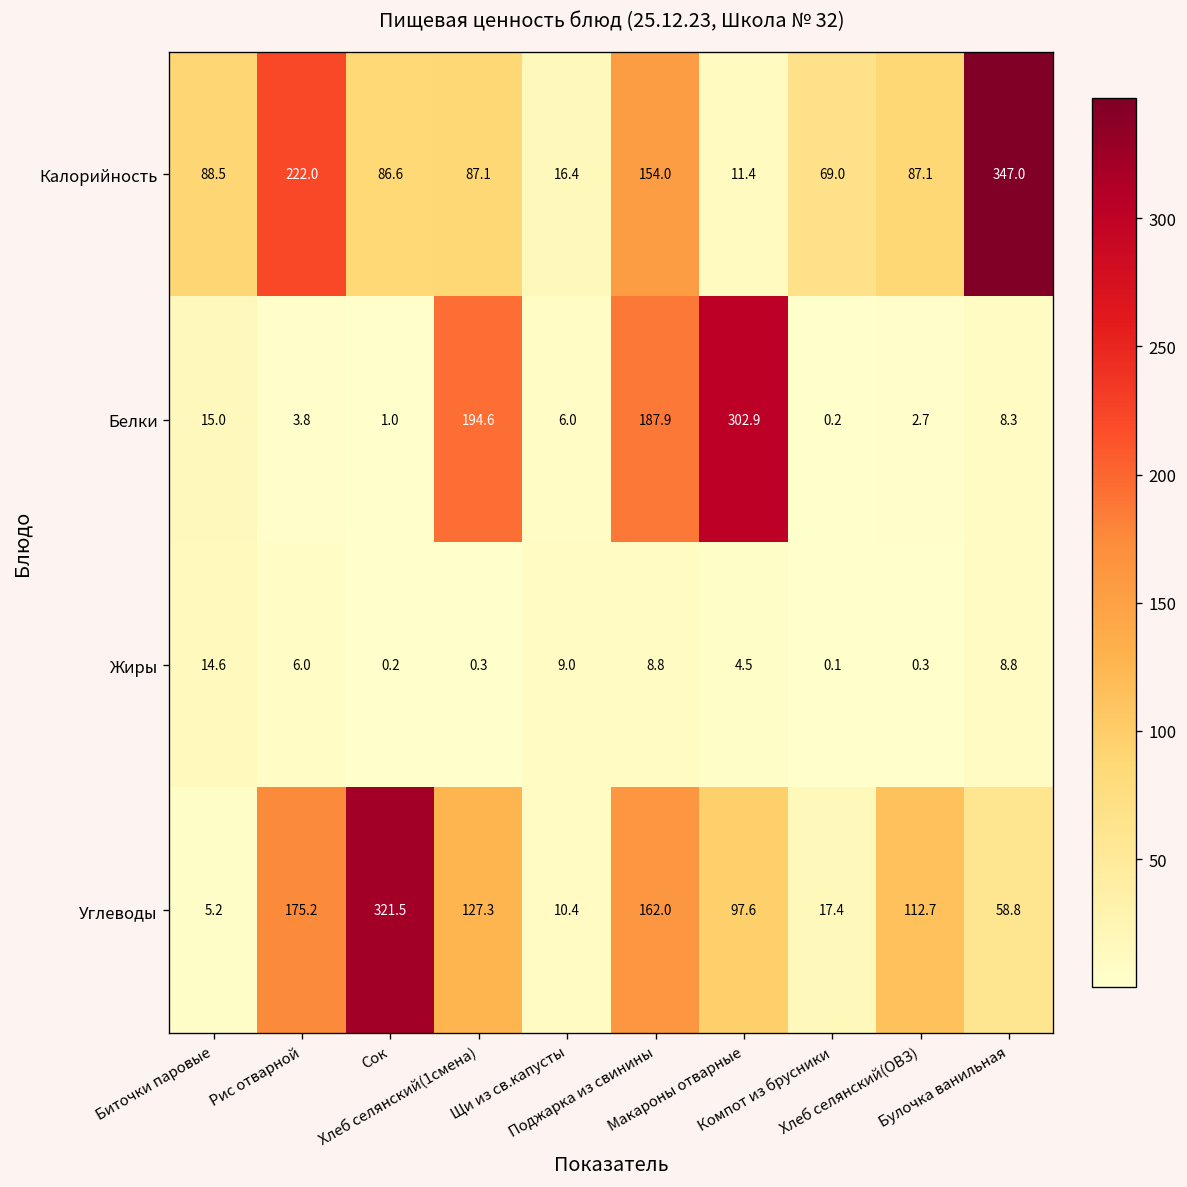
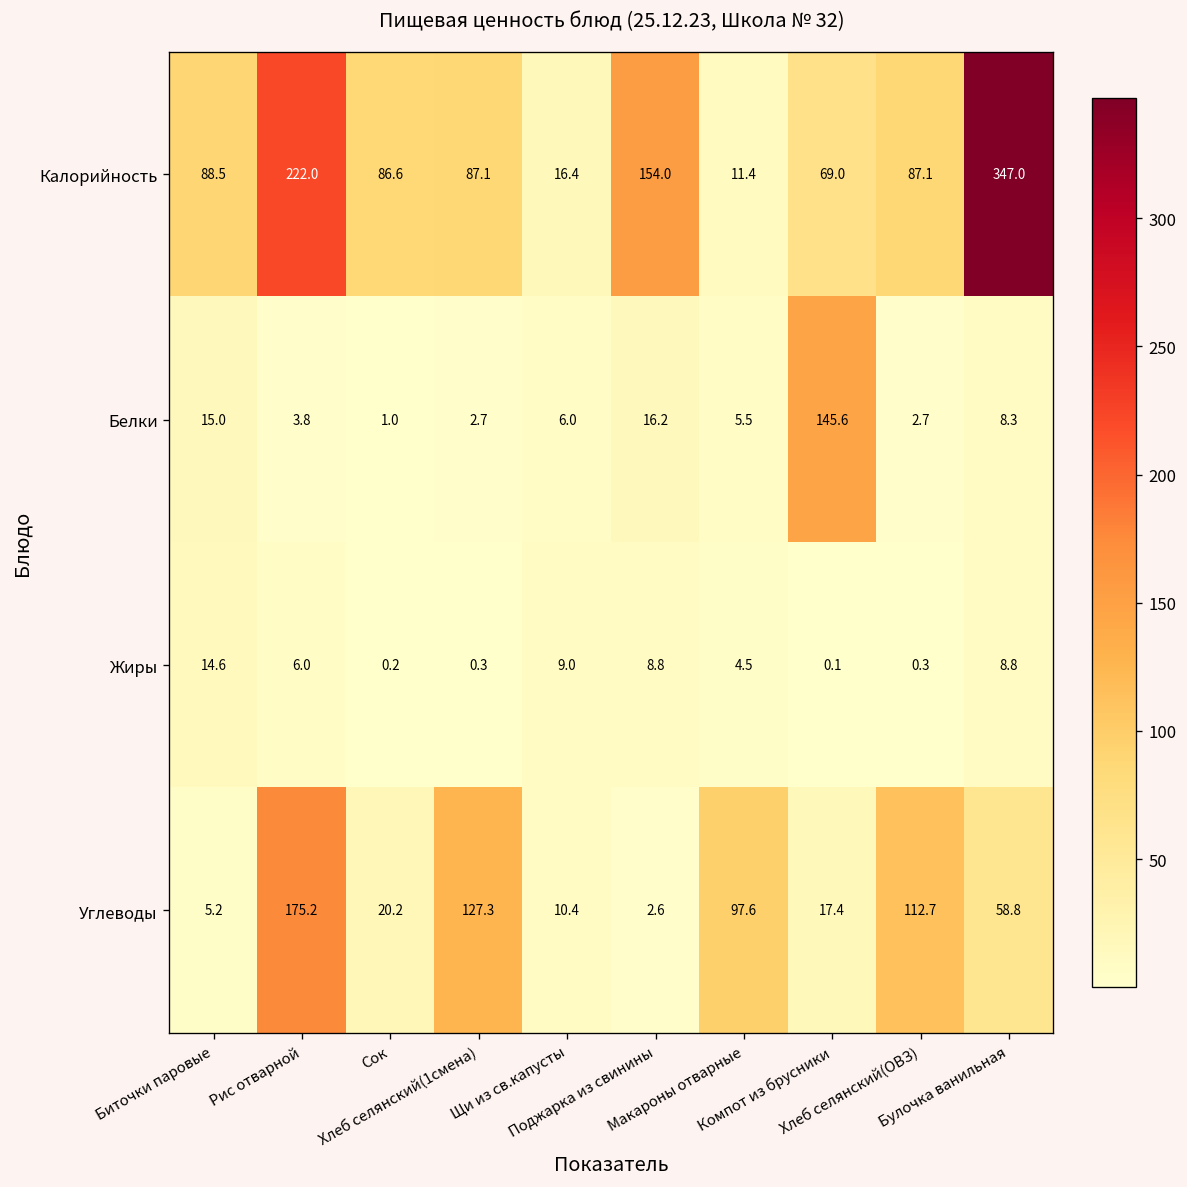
Белки, Хлеб селянский(1смена): 194.6 -> 2.7
Белки, Поджарка из свинины: 187.9 -> 16.2
Белки, Макароны отварные: 302.9 -> 5.5
Белки, Компот из брусники: 0.2 -> 145.6
Углеводы, Сок: 321.5 -> 20.2
Углеводы, Поджарка из свинины: 162.0 -> 2.6
